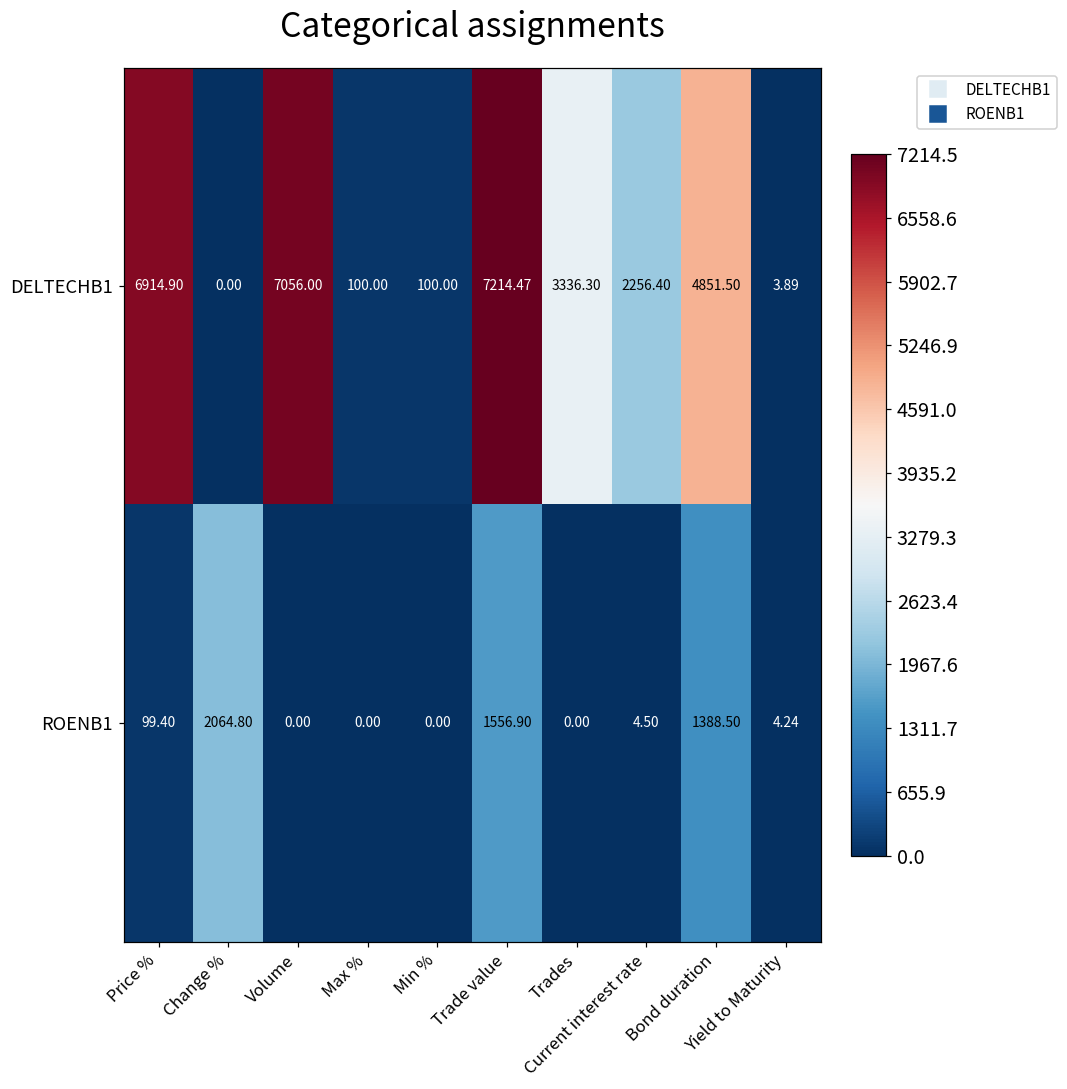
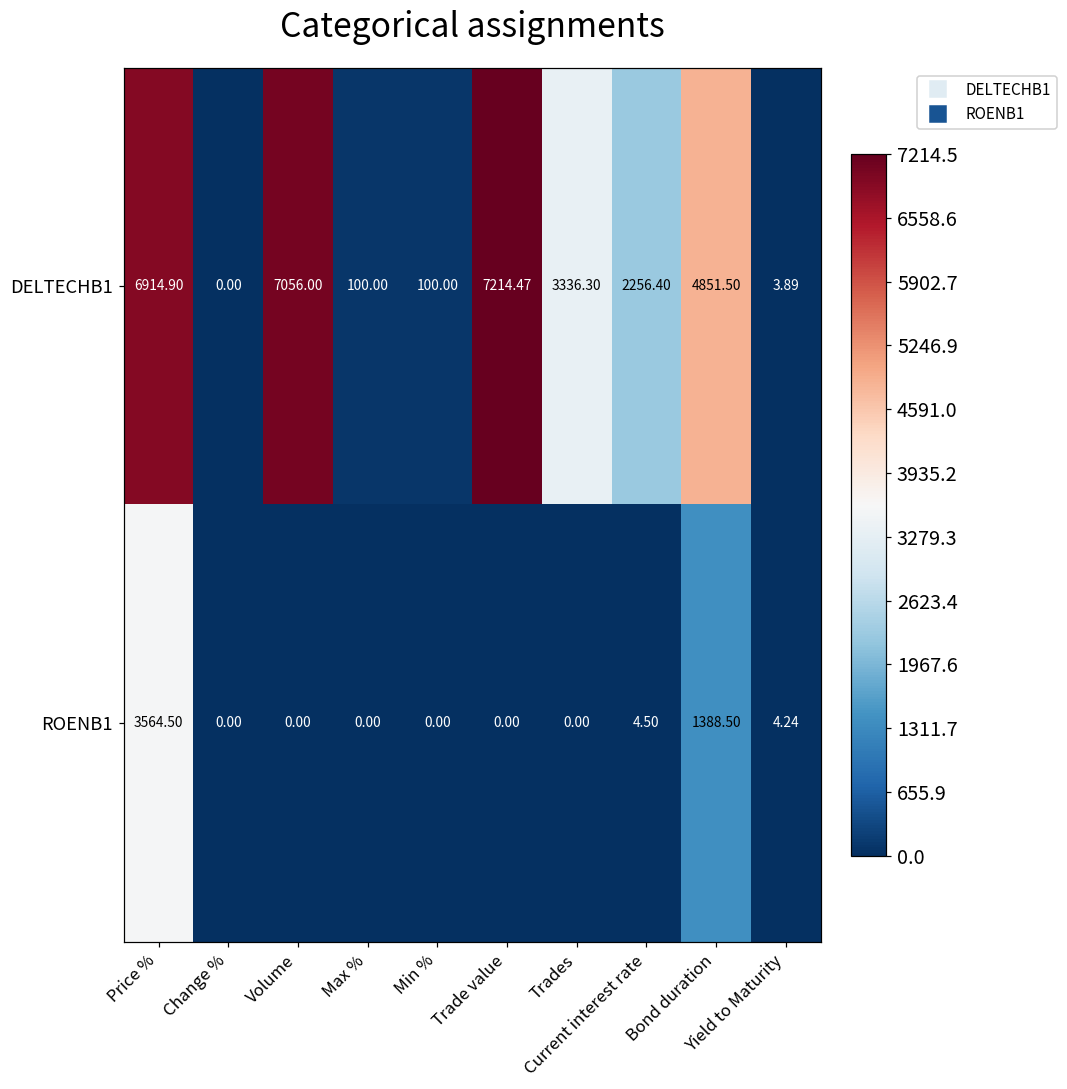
ROENB1, Price %: 99.40 -> 3564.50
ROENB1, Change %: 2064.80 -> 0.00
ROENB1, Trade value: 1556.90 -> 0.00
